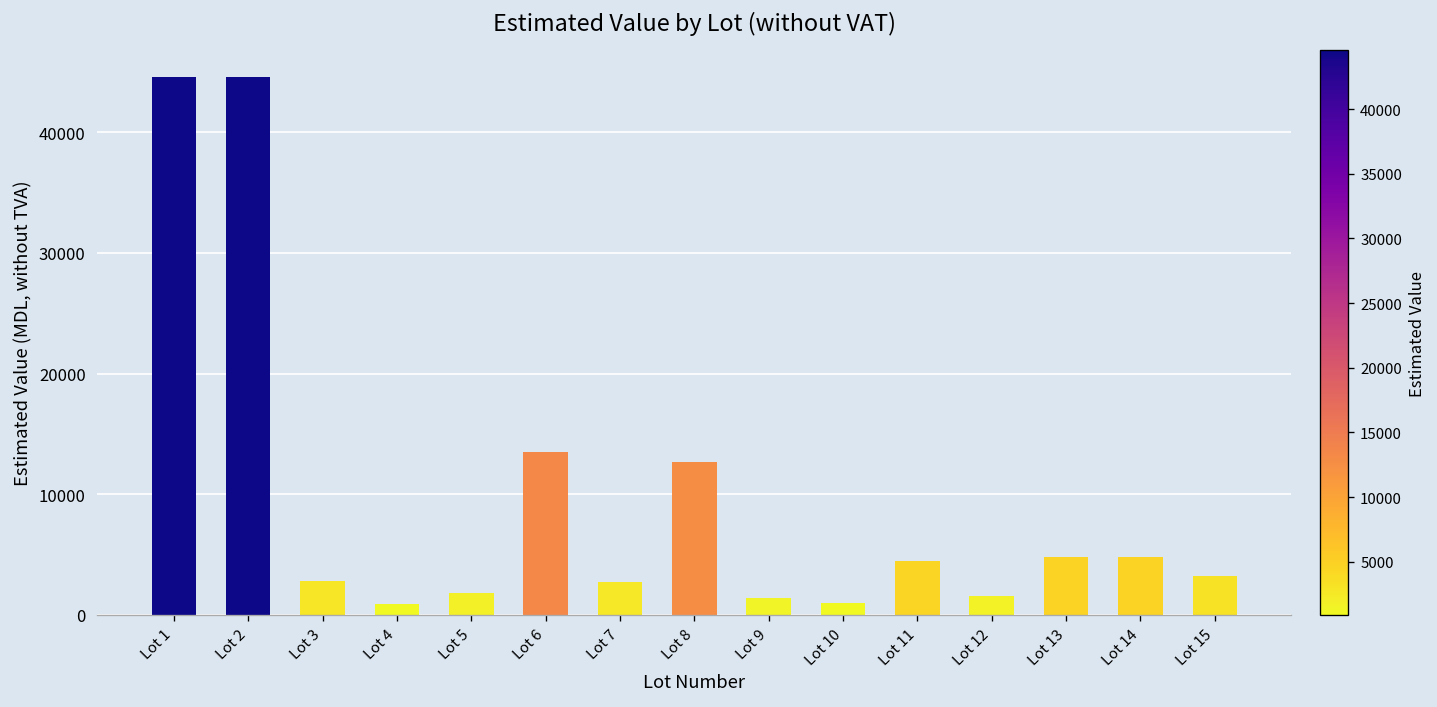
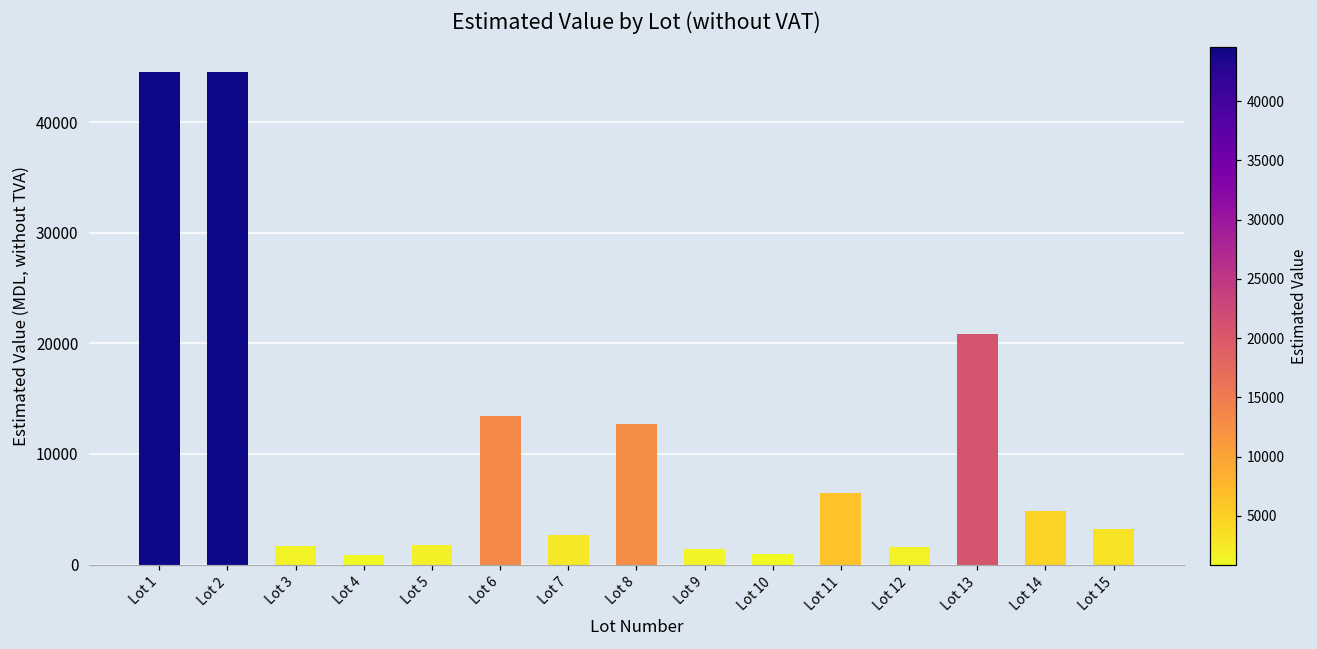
Lot 3: 2800 -> 1700
Lot 11: 4500 -> 6500
Lot 13: 4800 -> 20800
